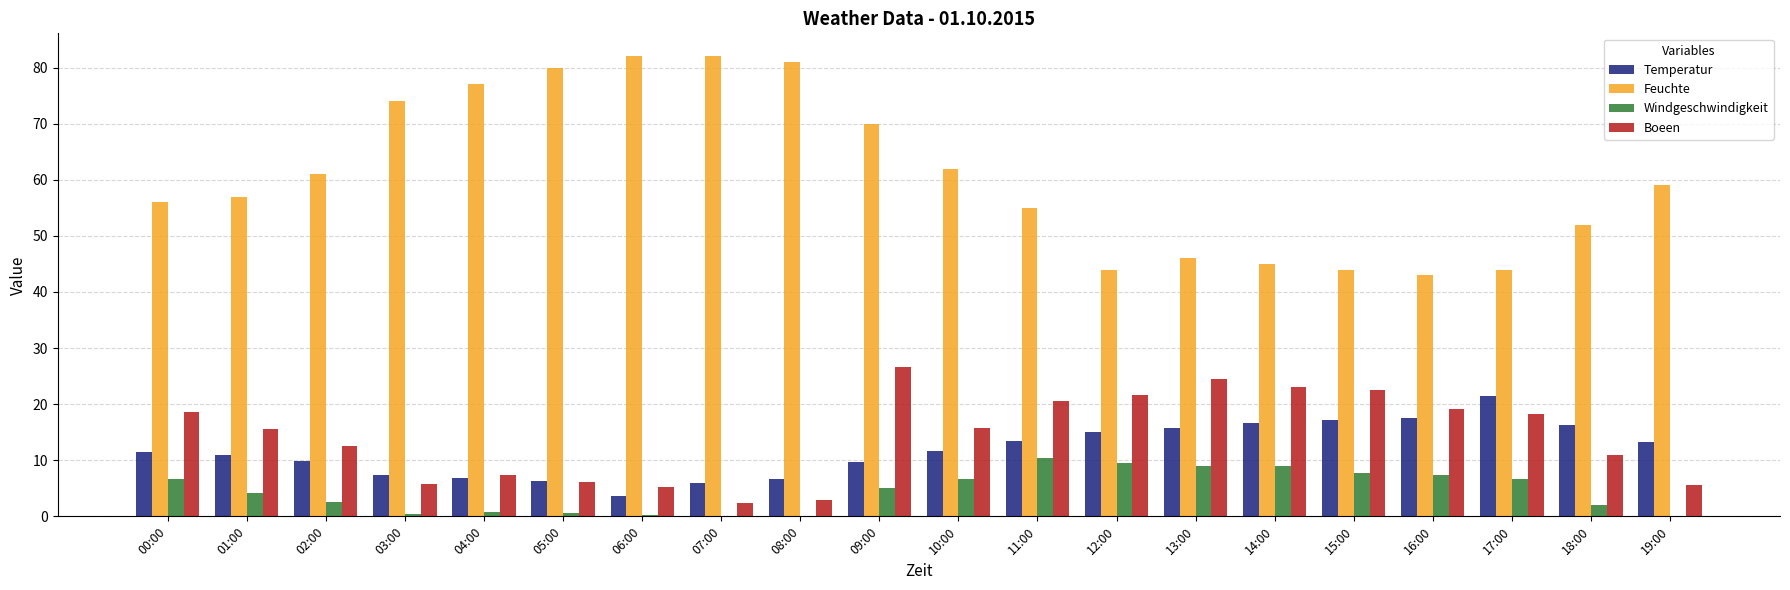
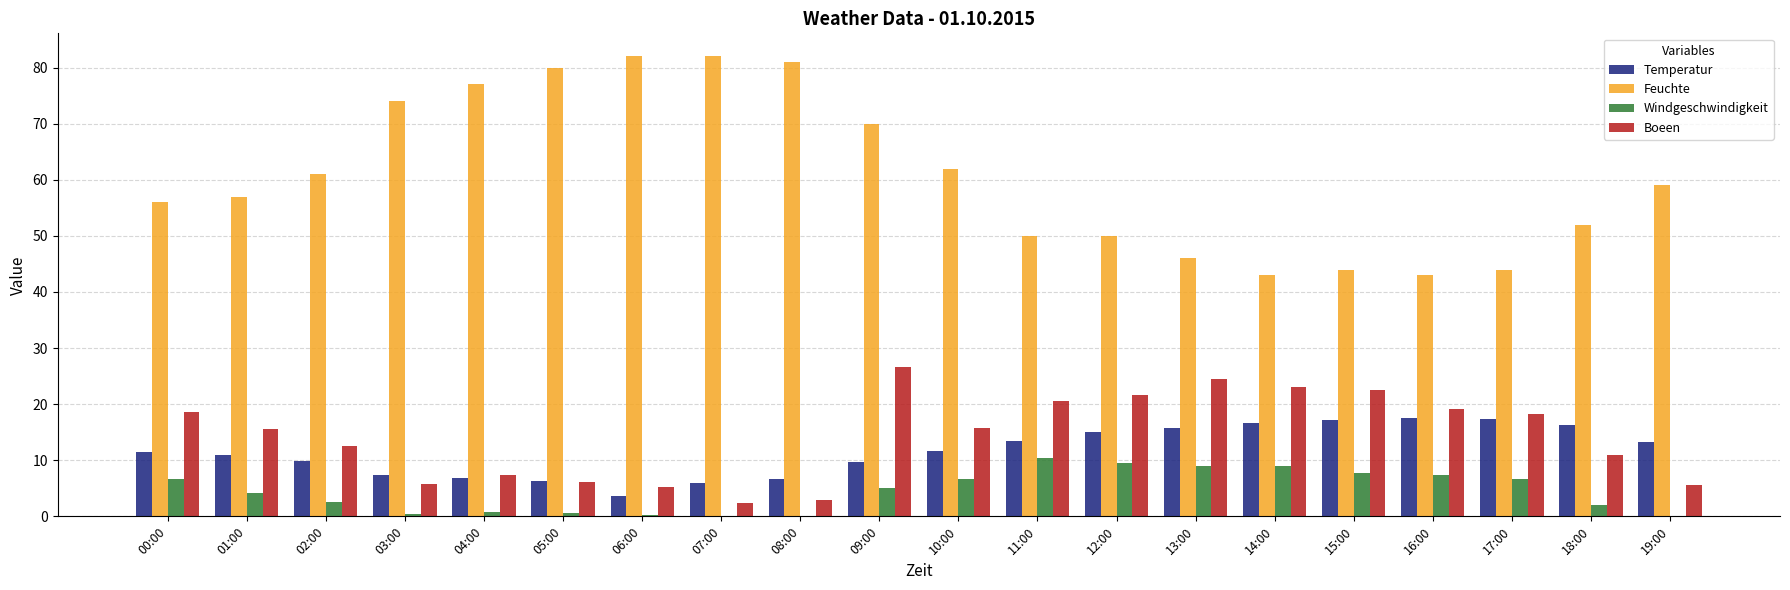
Feuchte, 11:00: 55 -> 50
Feuchte, 12:00: 44 -> 50
Feuchte, 14:00: 45 -> 43
Temperatur, 17:00: 22 -> 17
